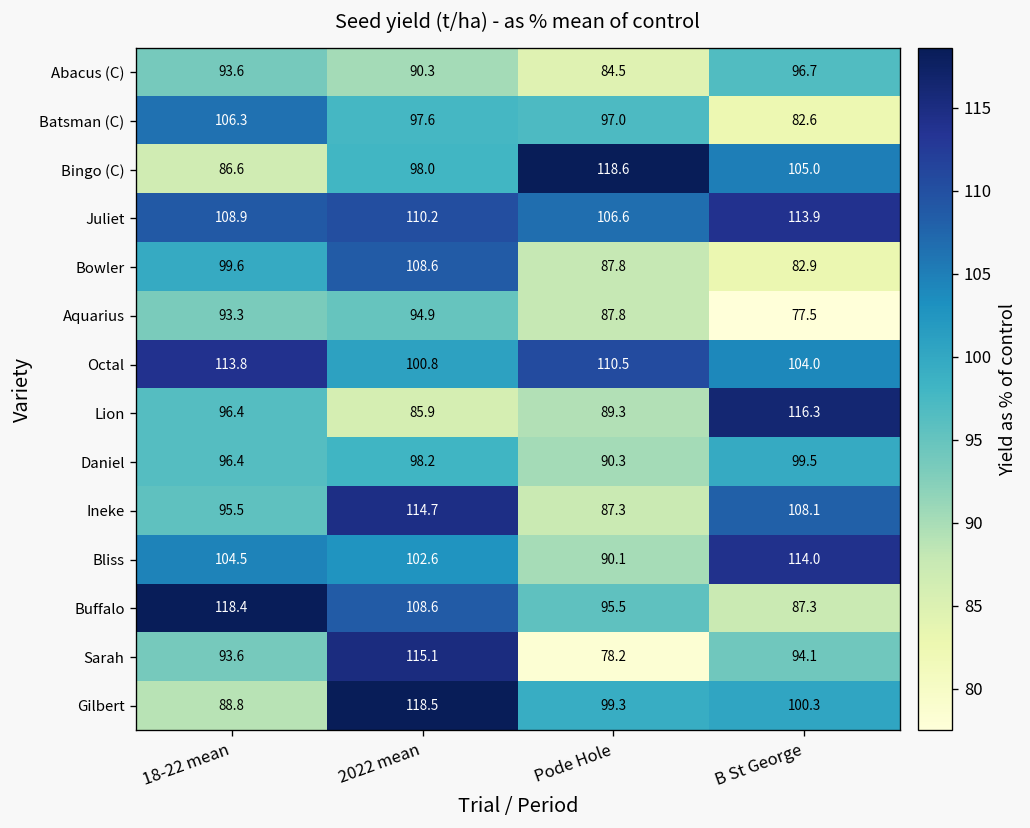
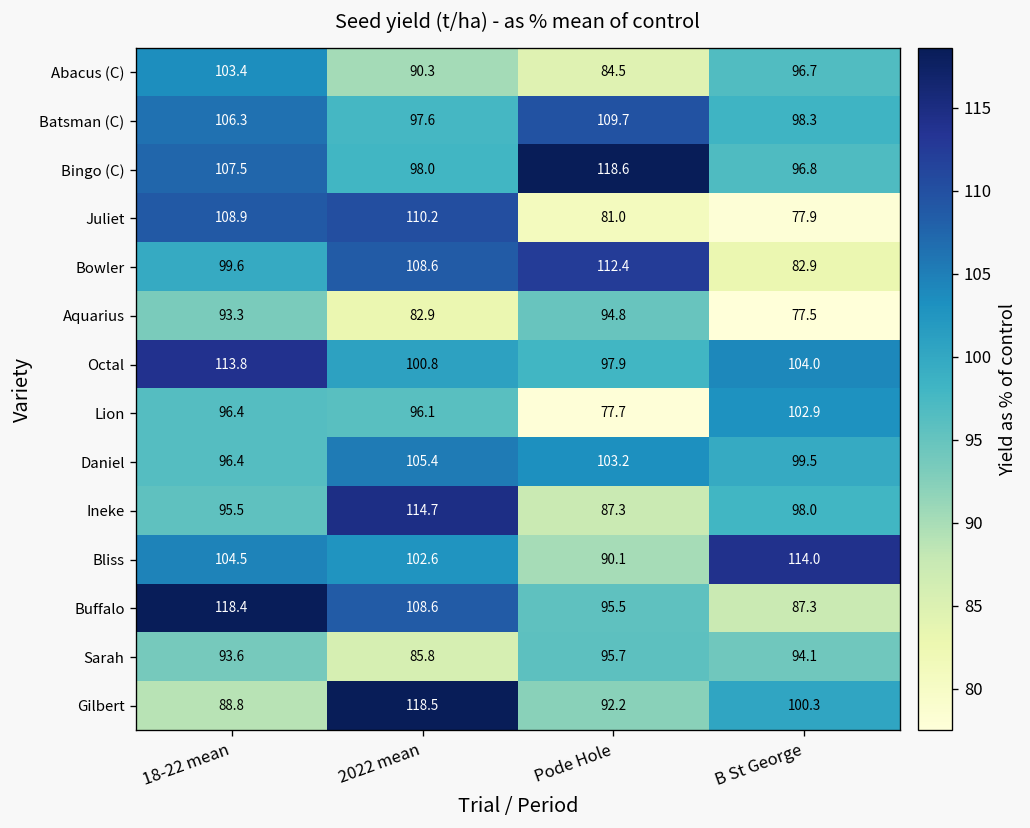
Abacus (C), 18-22 mean: 93.6 -> 103.4
Batsman (C), Pode Hole: 97.0 -> 109.7
Batsman (C), B St George: 82.6 -> 98.3
Bingo (C), 18-22 mean: 86.6 -> 107.5
Bingo (C), B St George: 105.0 -> 96.8
Juliet, Pode Hole: 106.6 -> 81.0
Juliet, B St George: 113.9 -> 77.9
Bowler, Pode Hole: 87.8 -> 112.4
Aquarius, 2022 mean: 94.9 -> 82.9
Aquarius, Pode Hole: 87.8 -> 94.8
Octal, Pode Hole: 110.5 -> 97.9
Lion, 2022 mean: 85.9 -> 96.1
Lion, Pode Hole: 89.3 -> 77.7
Lion, B St George: 116.3 -> 102.9
Daniel, 2022 mean: 98.2 -> 105.4
Daniel, Pode Hole: 90.3 -> 103.2
Ineke, B St George: 108.1 -> 98.0
Sarah, 2022 mean: 115.1 -> 85.8
Sarah, Pode Hole: 78.2 -> 95.7
Gilbert, Pode Hole: 99.3 -> 92.2
